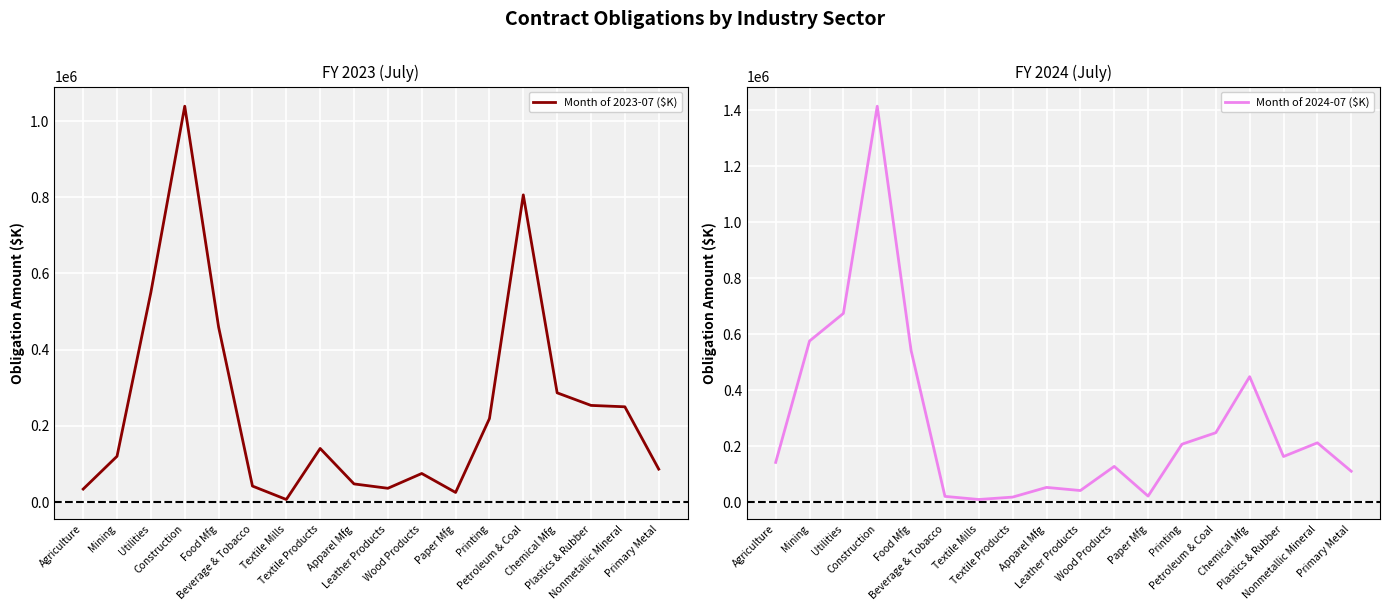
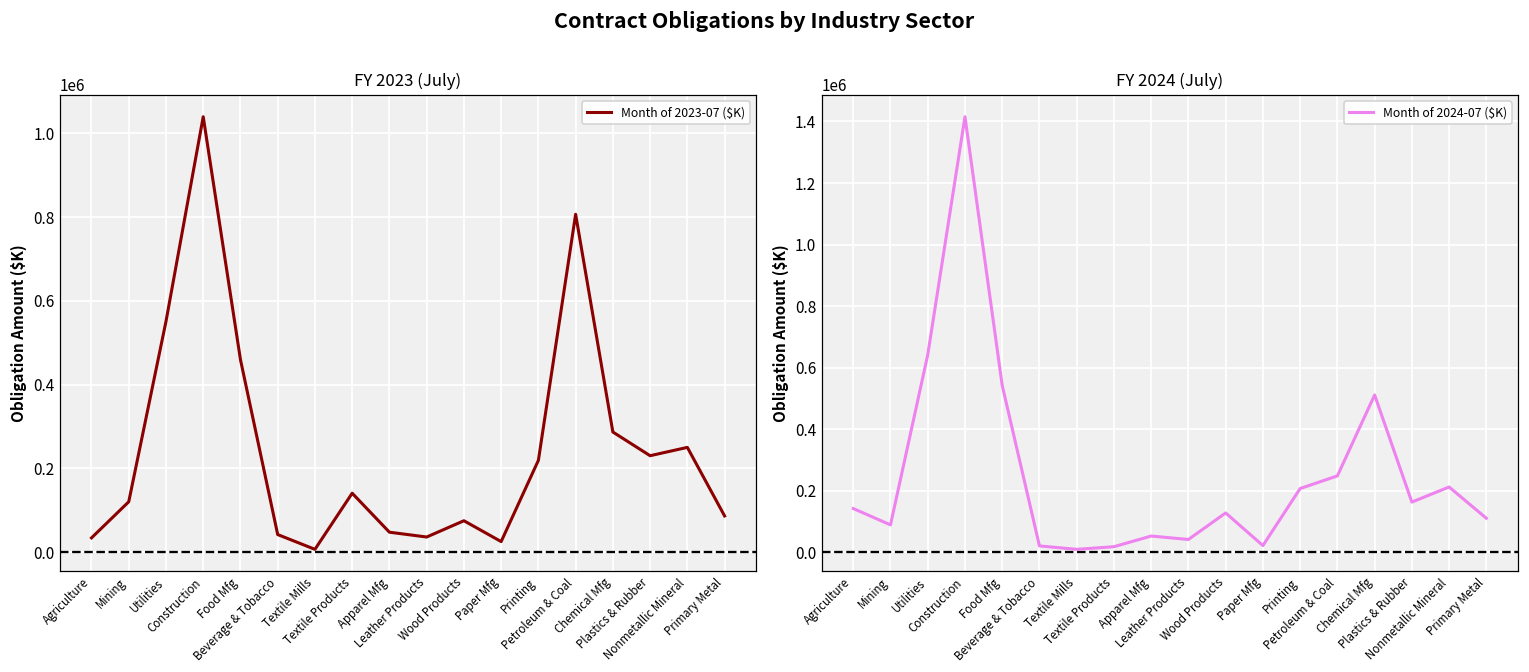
FY 2023 (July), Plastics & Rubber: 250000 -> 230000
FY 2024 (July), Mining: 580000 -> 90000
FY 2024 (July), Utilities: 670000 -> 640000
FY 2024 (July), Chemical Mfg: 450000 -> 510000
